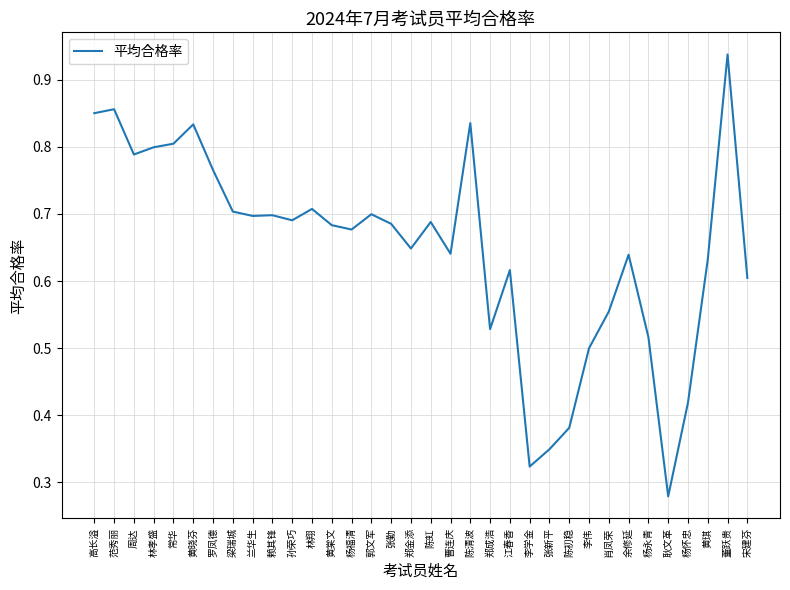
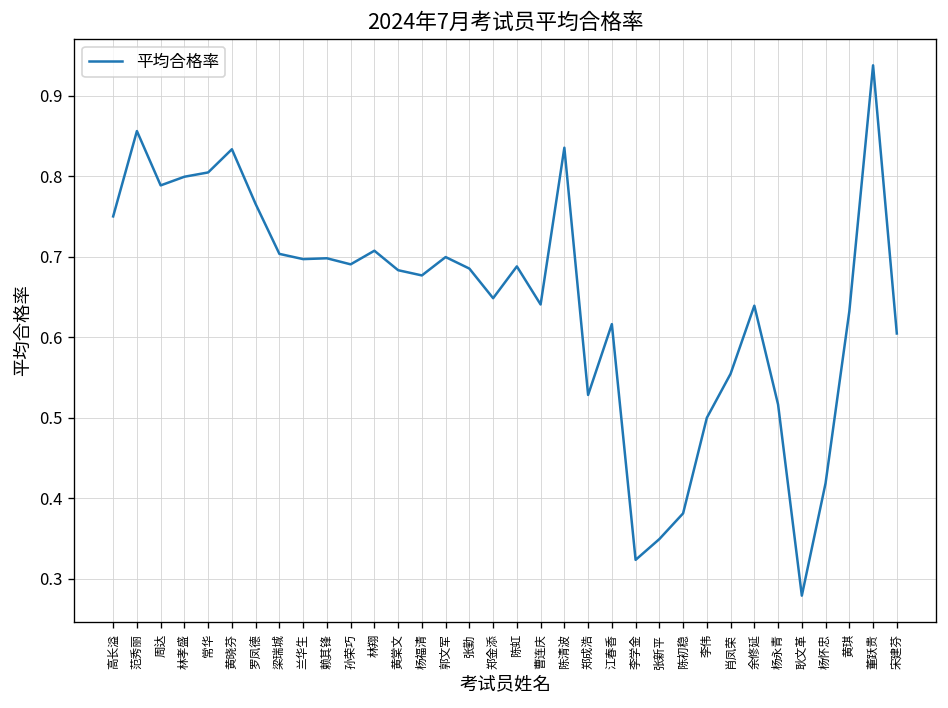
高长溢: 0.85 -> 0.75
